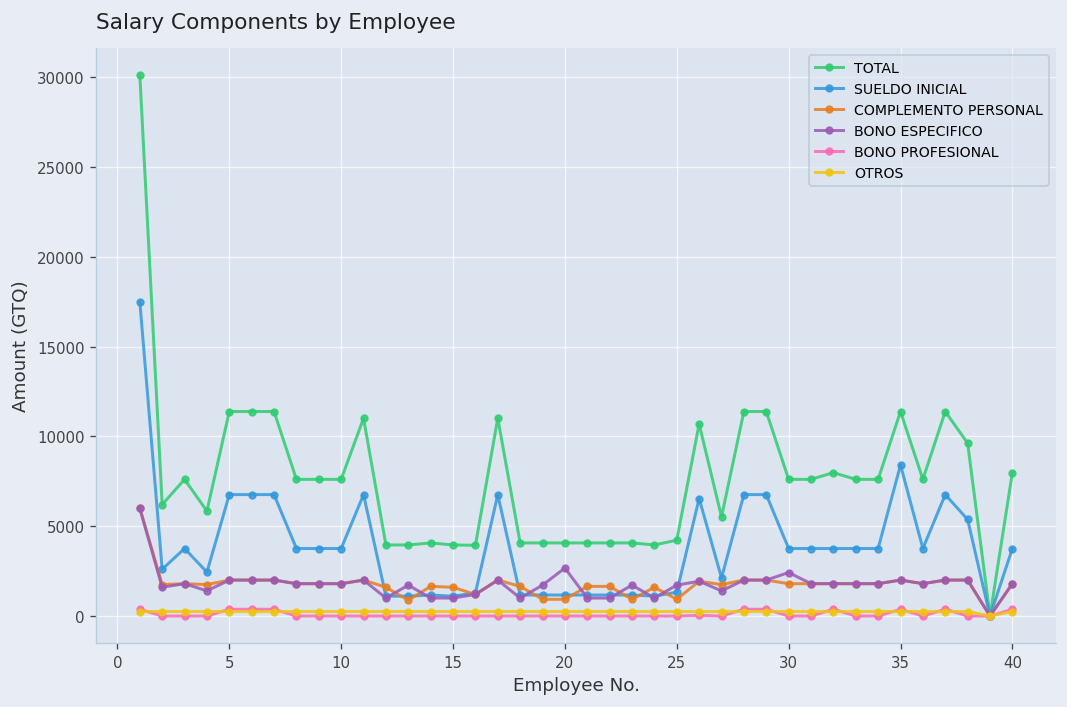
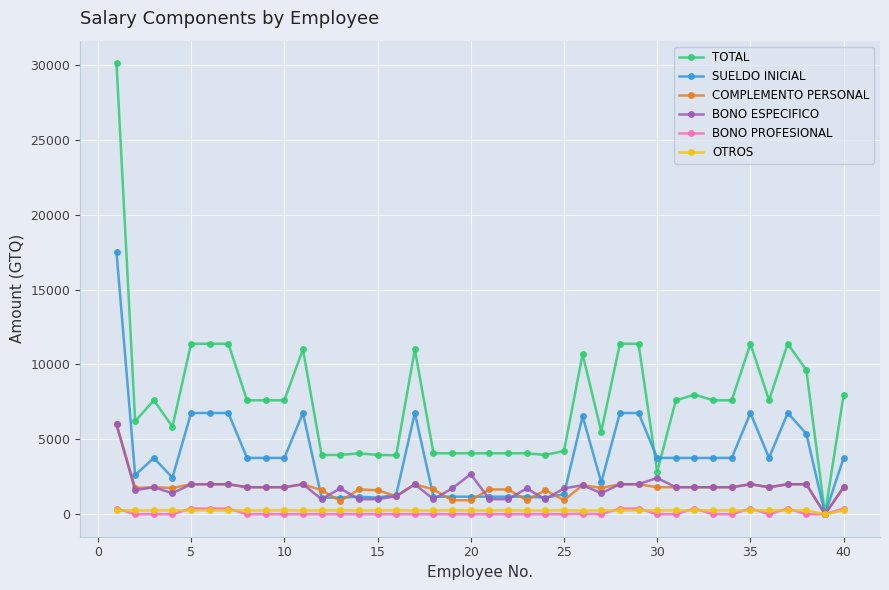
TOTAL, 30: 7600 -> 2800
SUELDO INICIAL, 35: 8400 -> 6800
